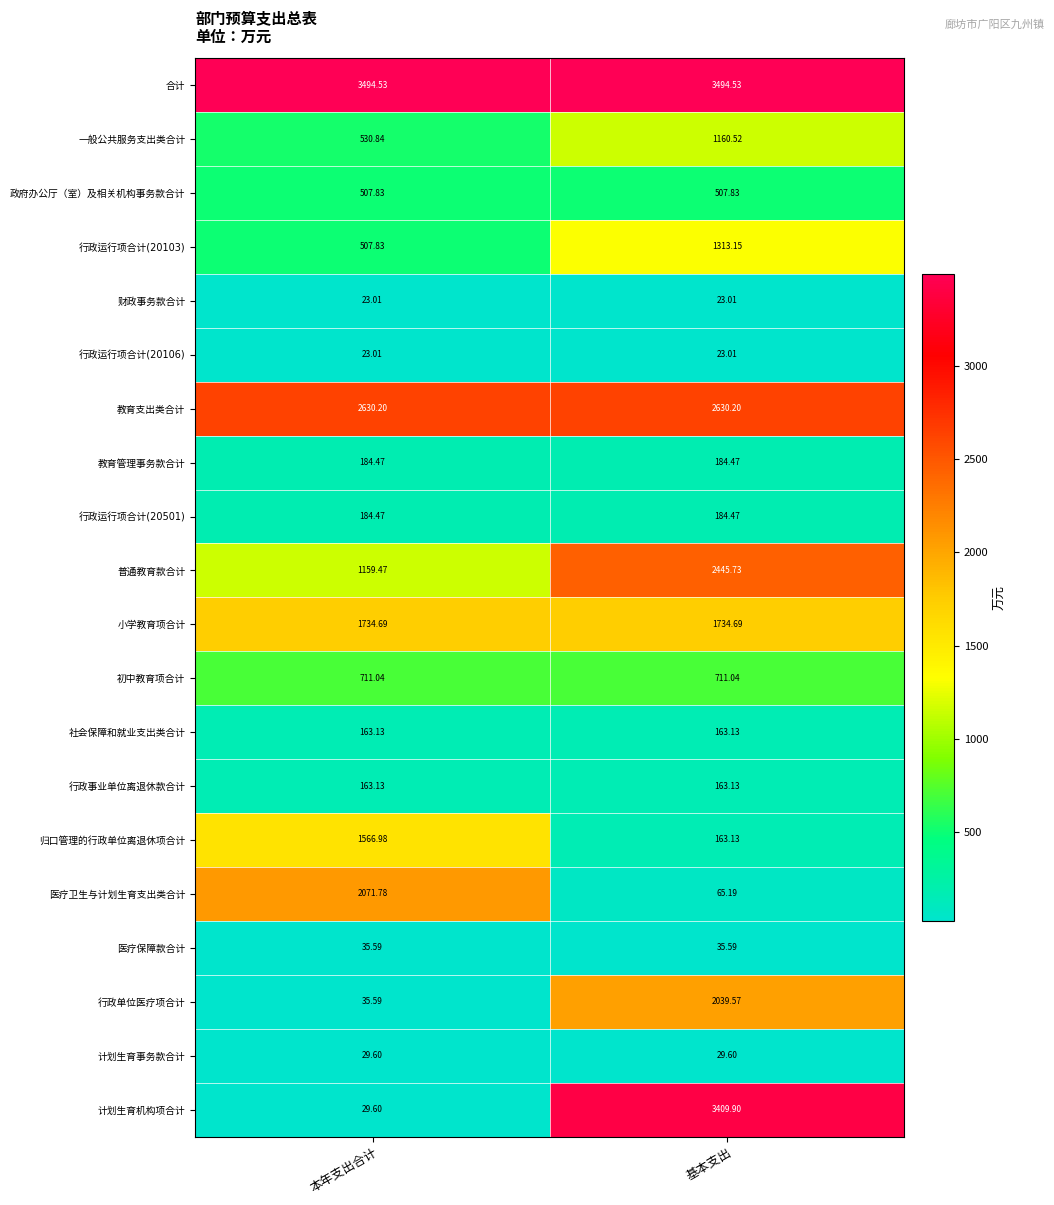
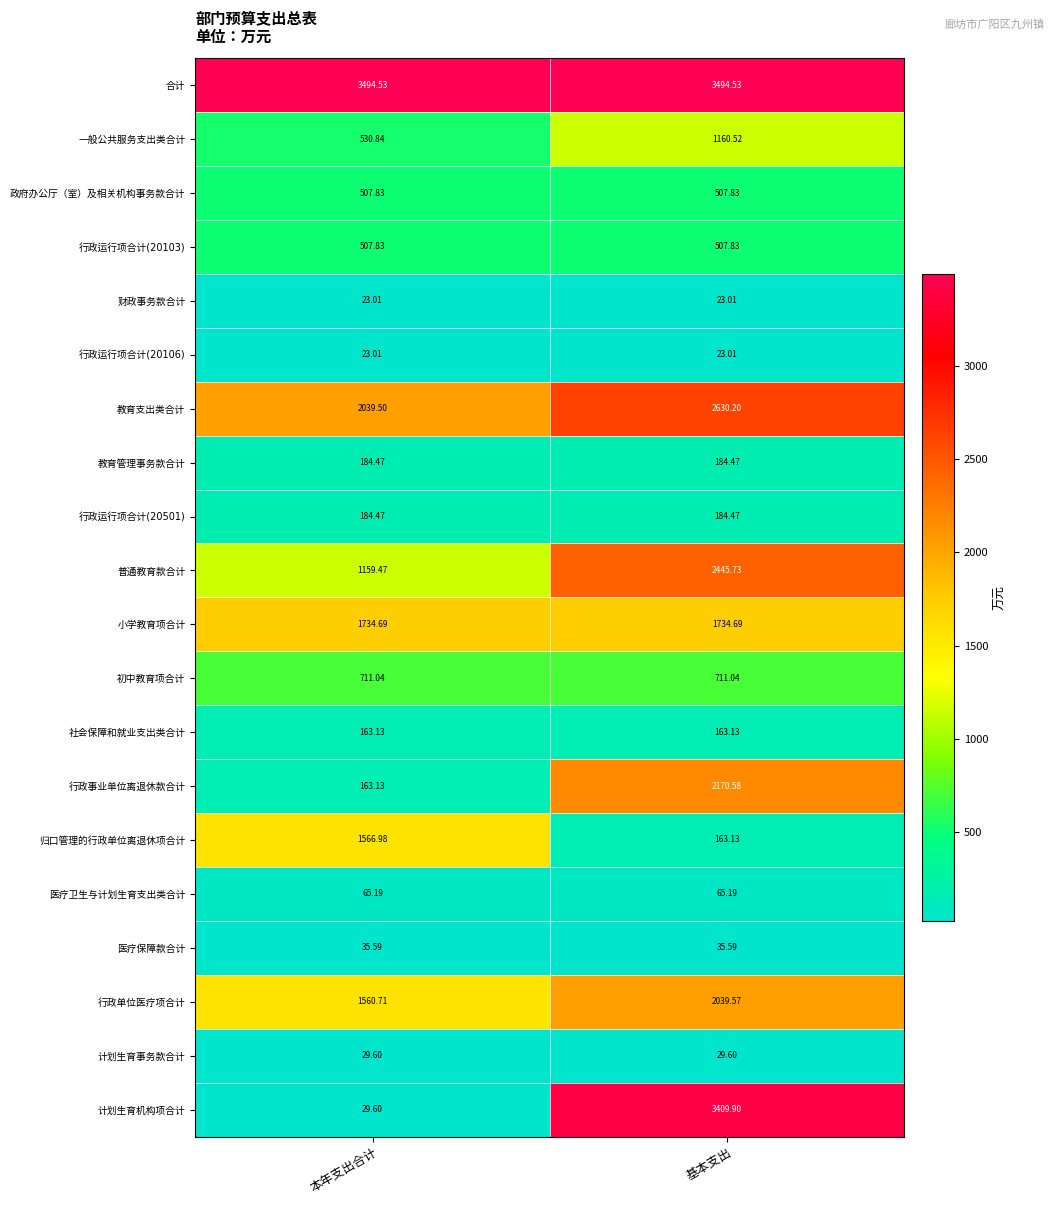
行政运行项合计(20103), 基本支出: 1313.15 -> 507.83
教育支出类合计, 本年支出合计: 2630.20 -> 2039.50
行政事业单位离退休款合计, 基本支出: 163.13 -> 2170.58
医疗卫生与计划生育支出类合计, 本年支出合计: 2071.78 -> 65.19
行政单位医疗项合计, 本年支出合计: 35.59 -> 1560.71
